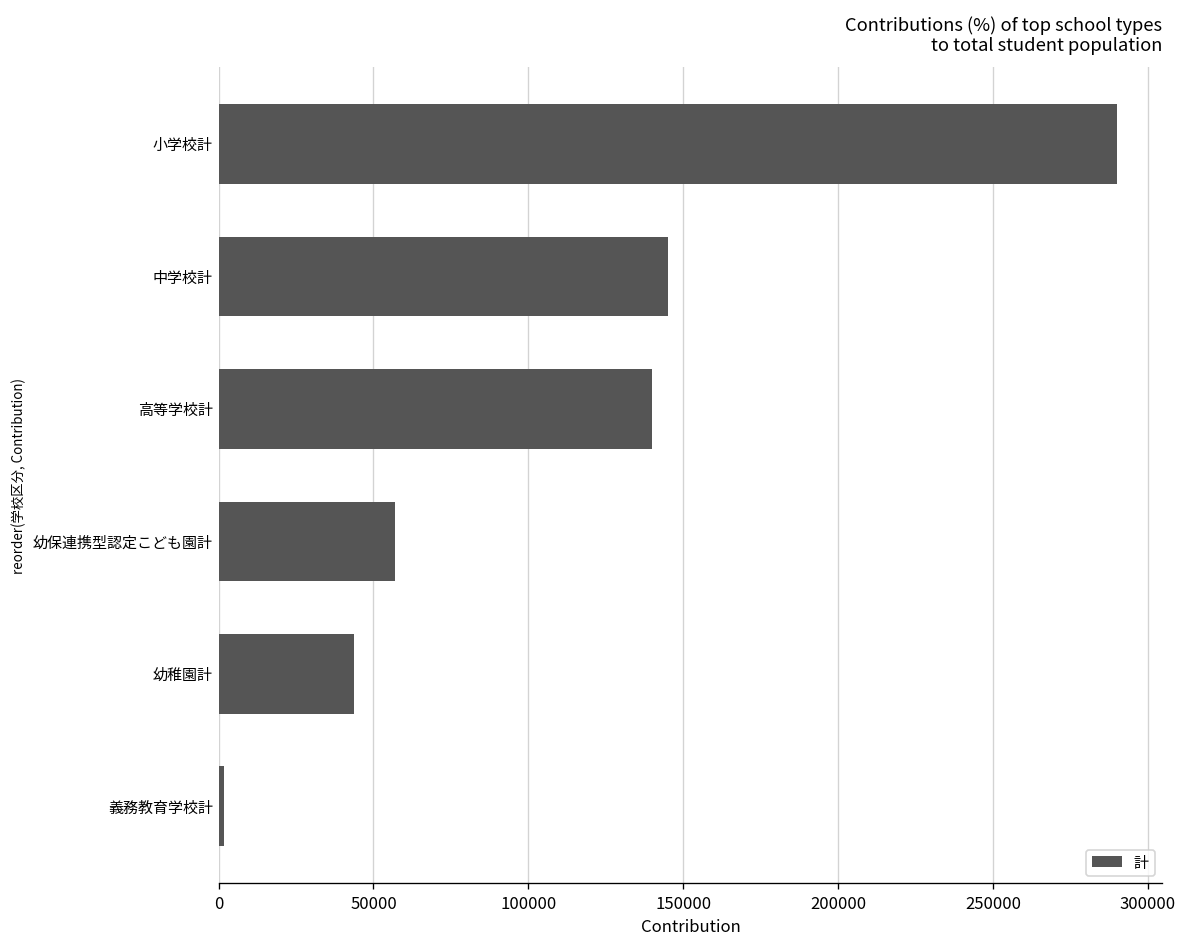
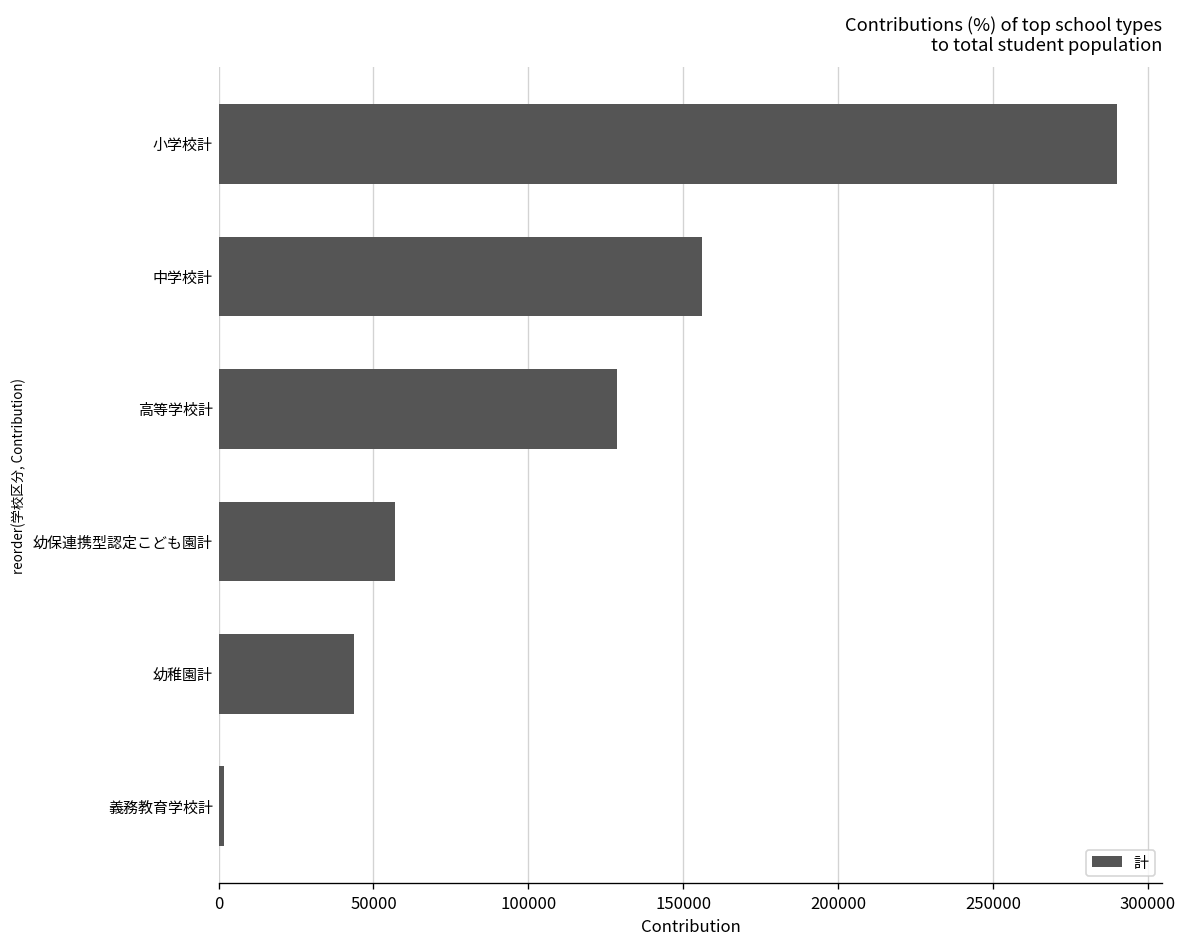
中学校計: 145000 -> 156000
高等学校計: 140000 -> 129000
